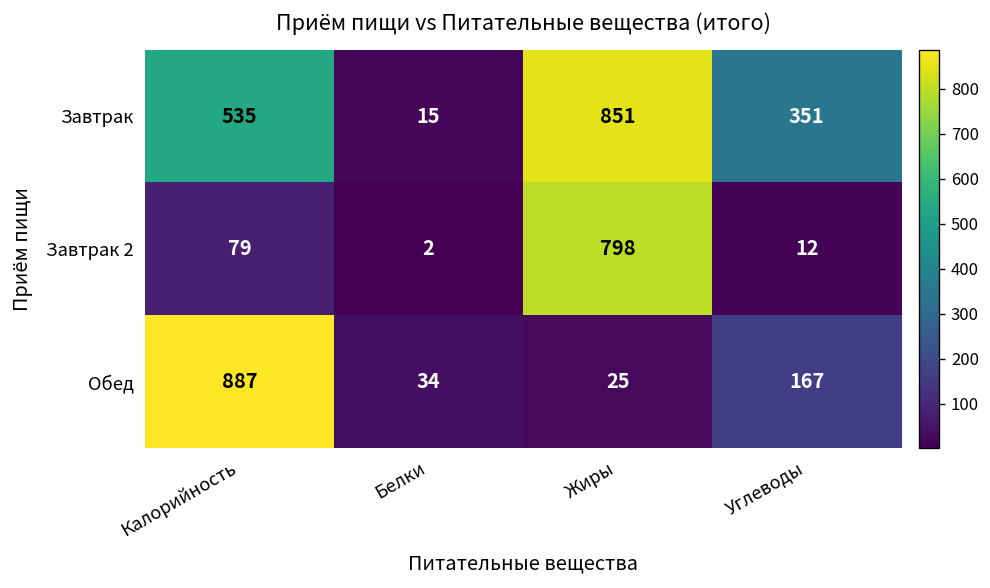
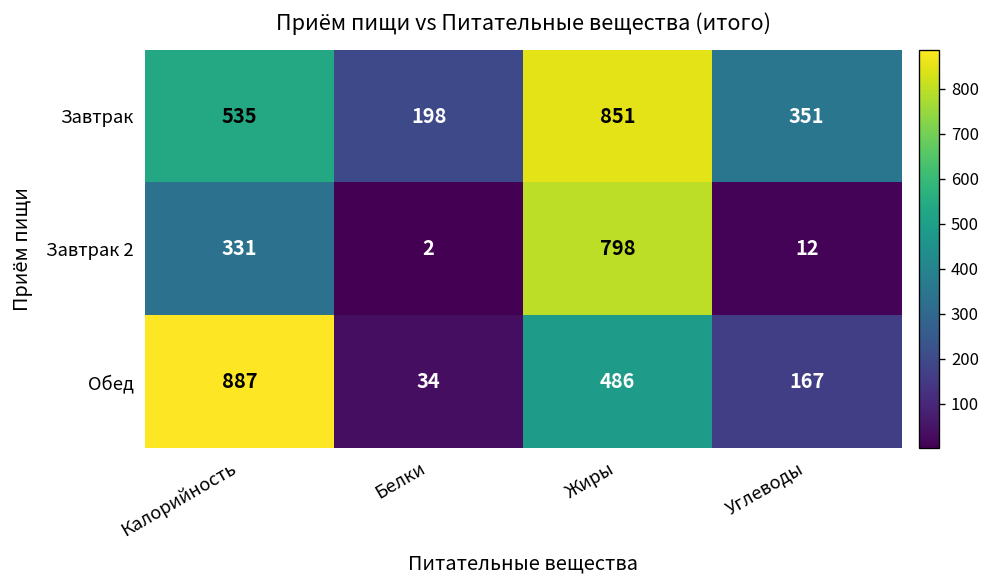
Завтрак, Белки: 15 -> 198
Завтрак 2, Калорийность: 79 -> 331
Обед, Жиры: 25 -> 486
